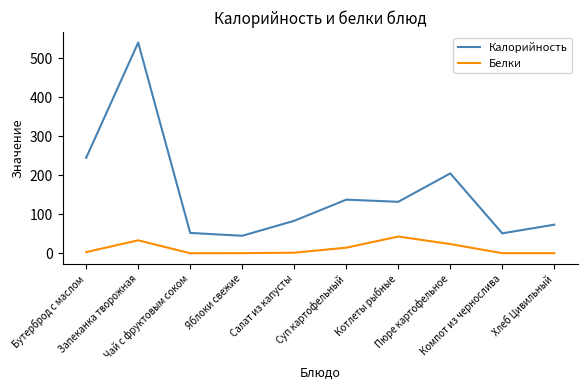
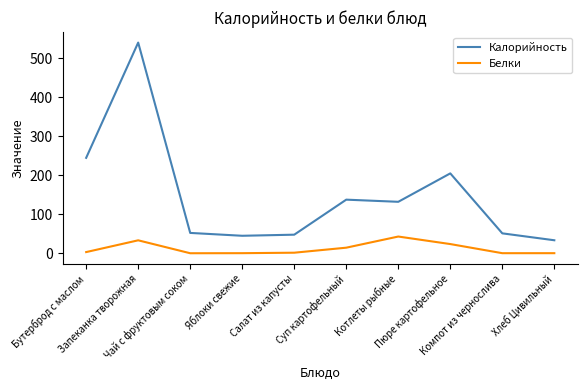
Калорийность, Салат из капусты: 80 -> 50
Калорийность, Хлеб Цивильный: 70 -> 30
